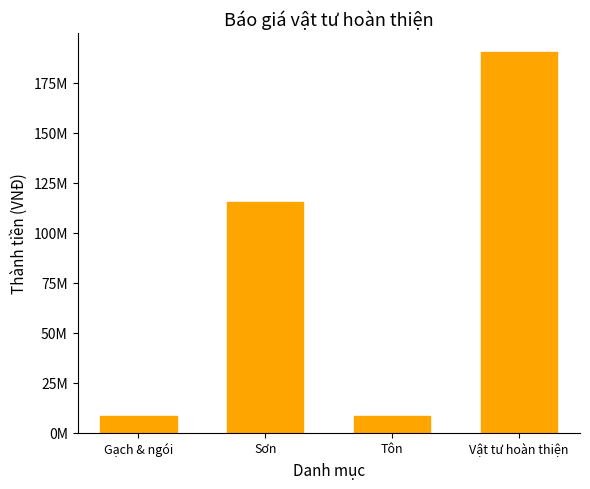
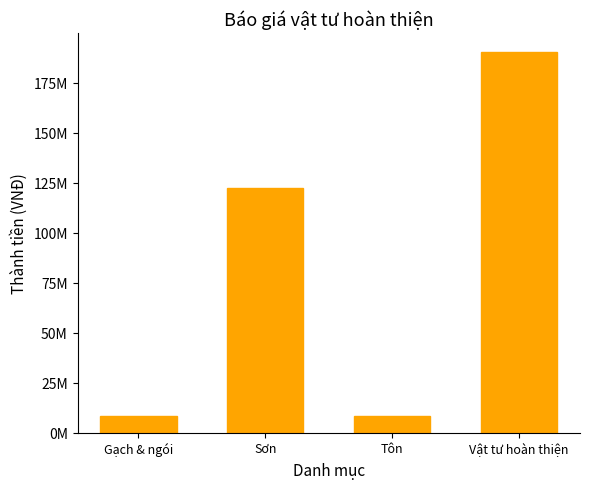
Sơn: 115000000 -> 122000000
